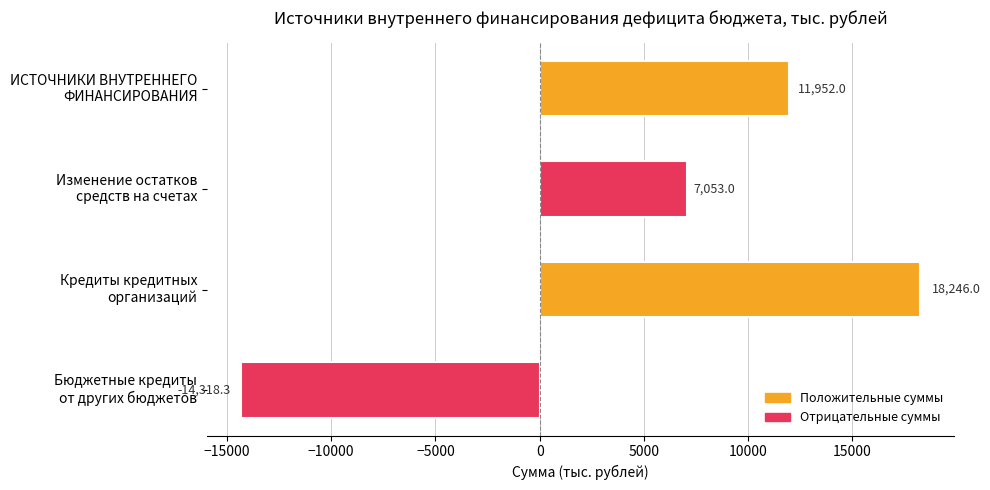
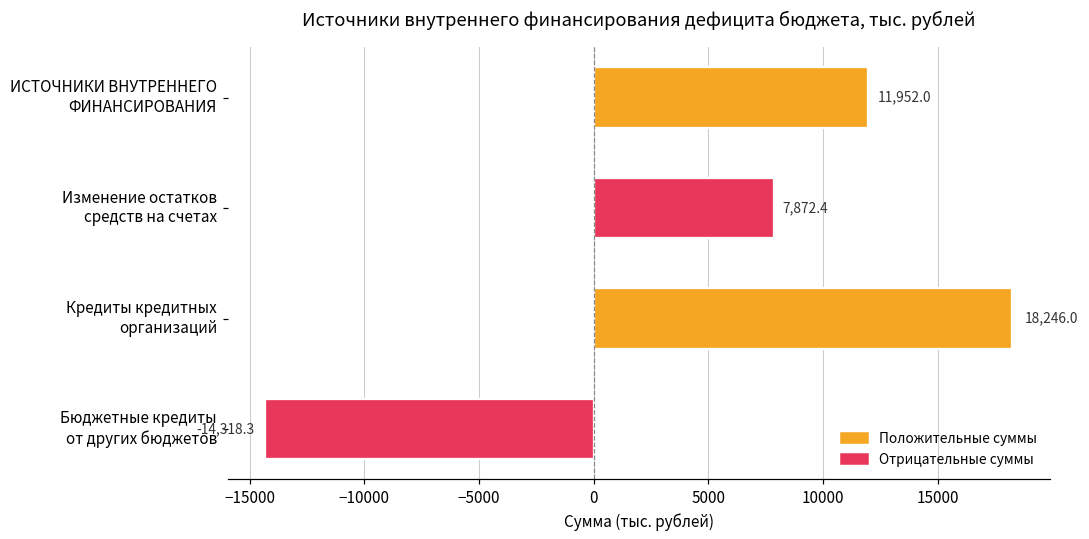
Изменение остатков средств на счетах: 7,053.0 -> 7,872.4
